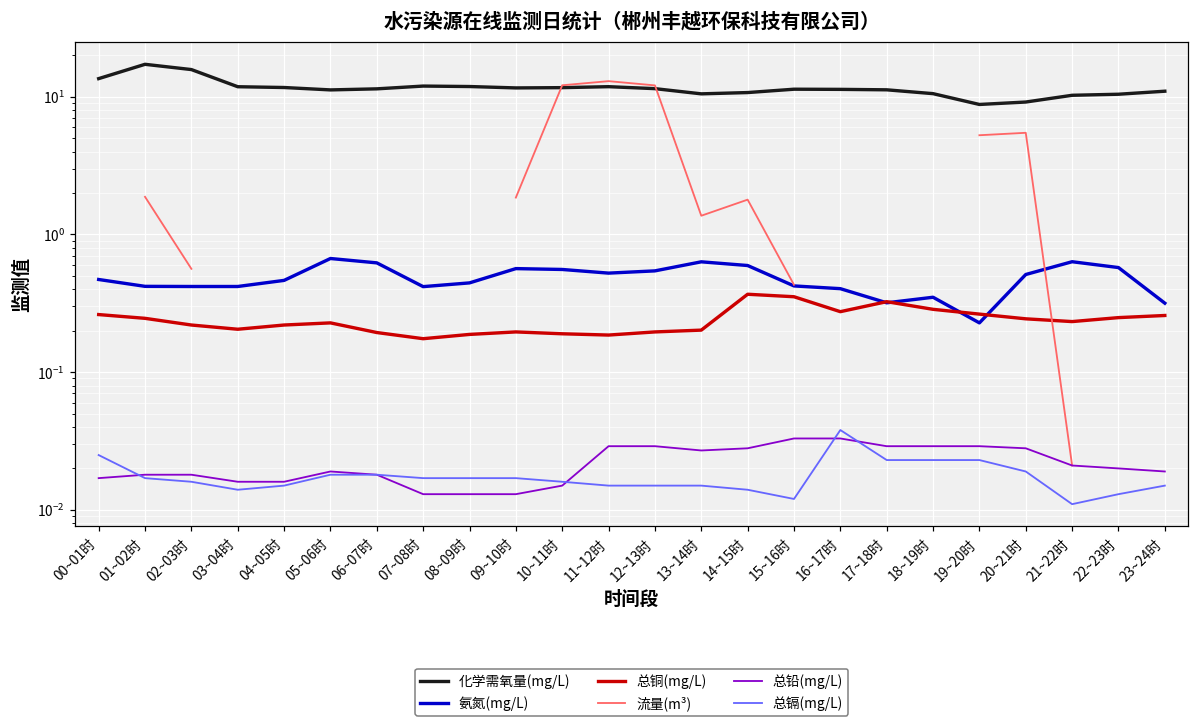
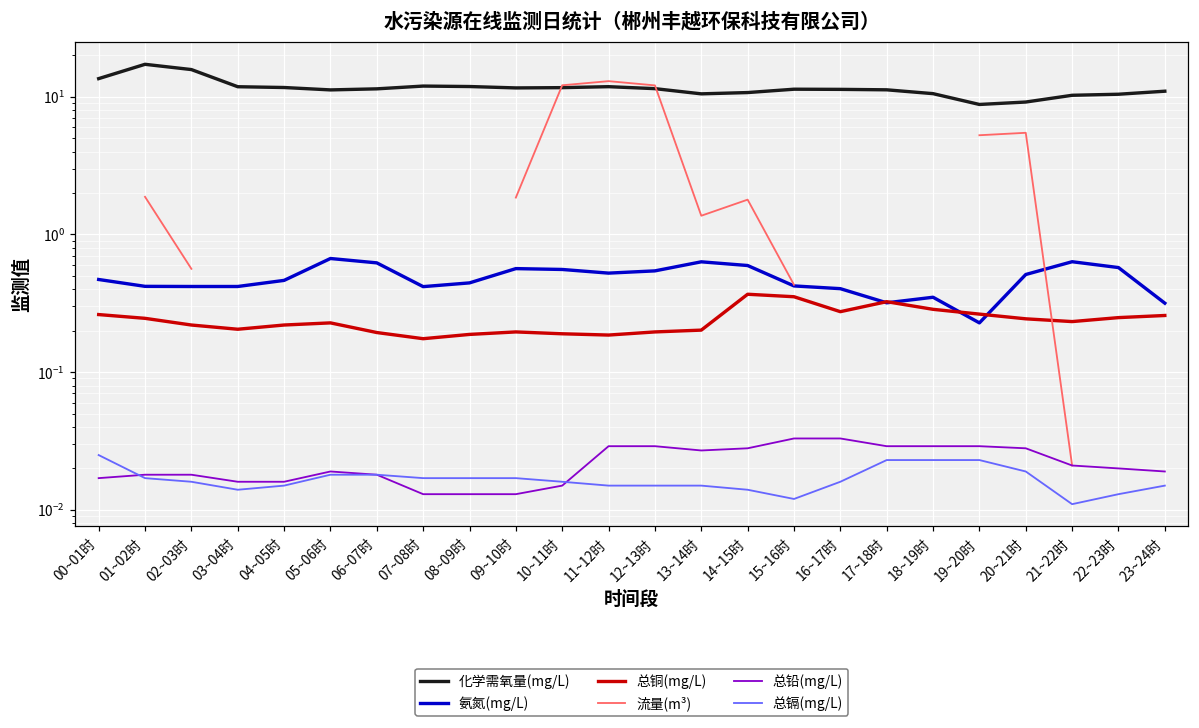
总镉(mg/L), 16~17时: 0.038 -> 0.016
